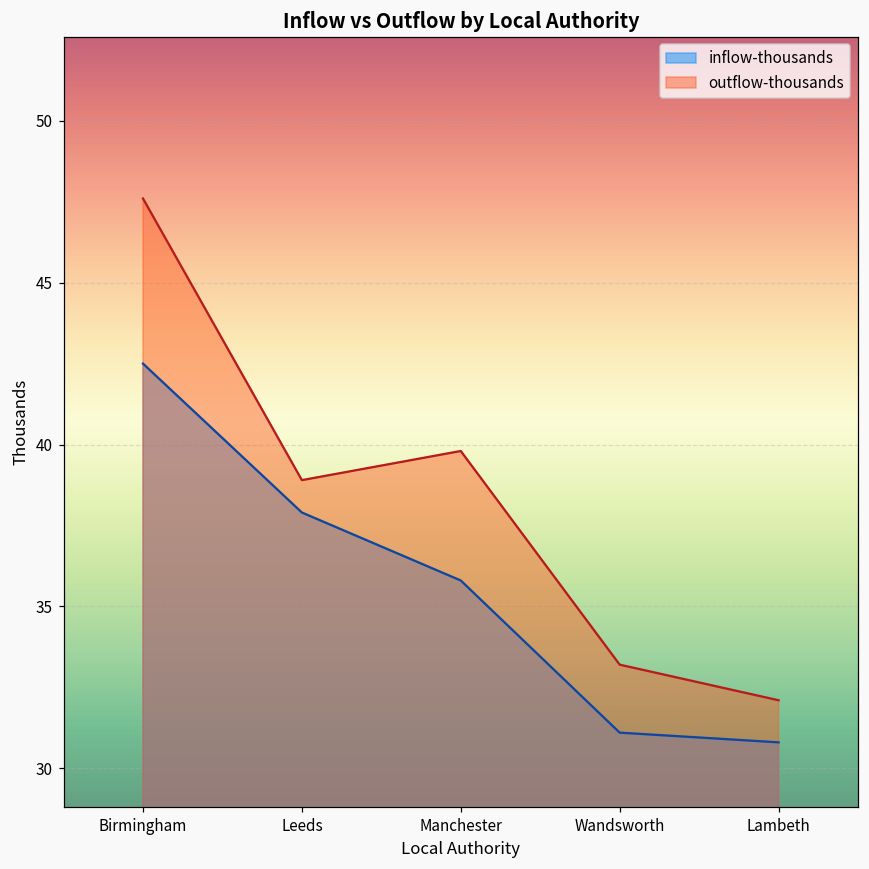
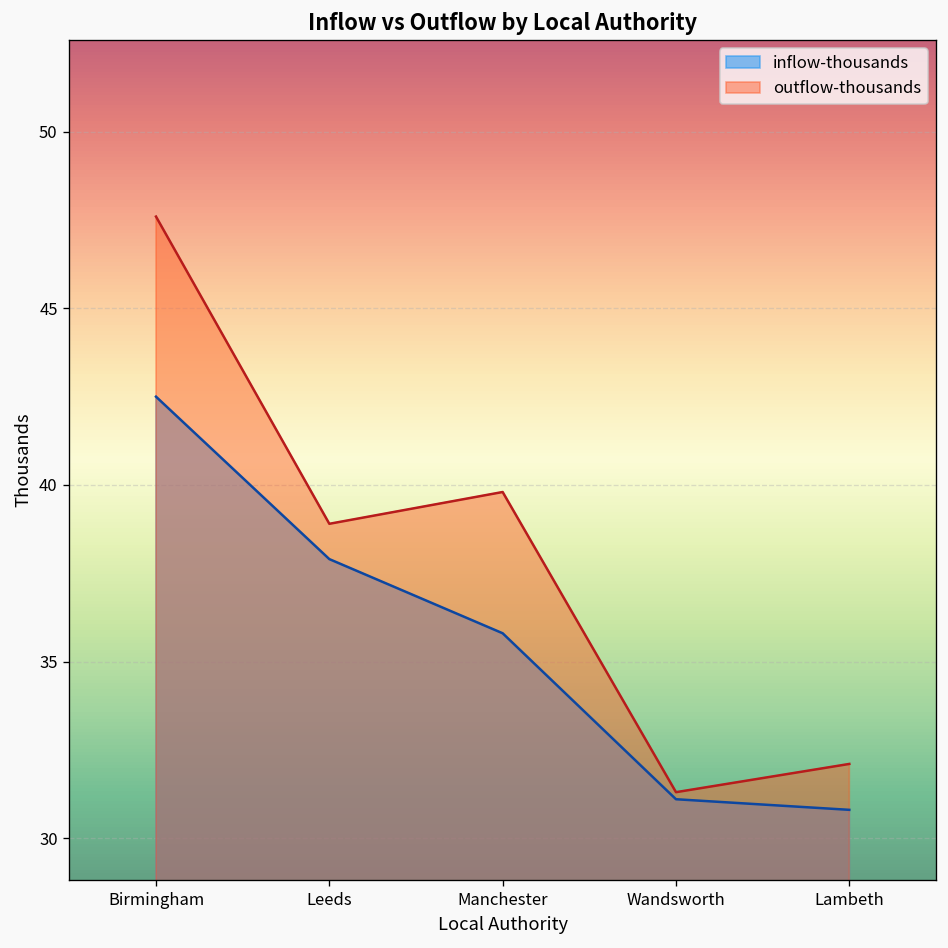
outflow-thousands, Wandsworth: 33.2 -> 31.3
